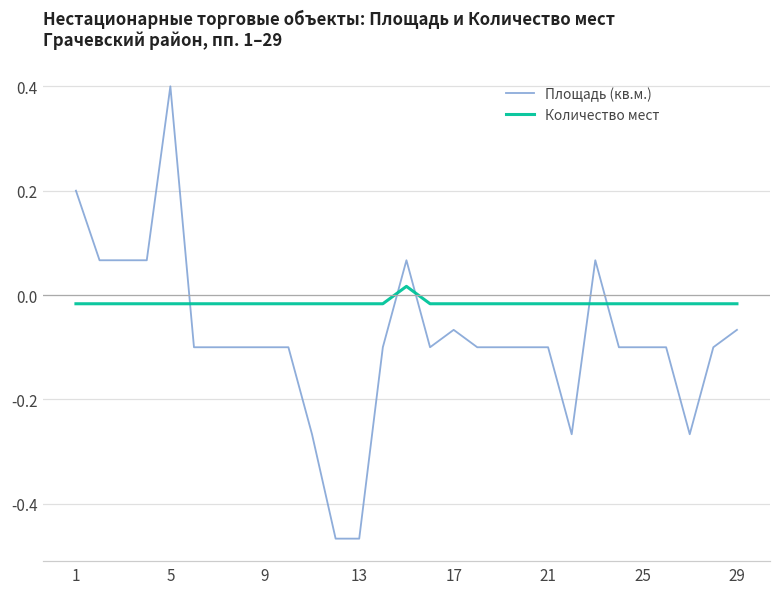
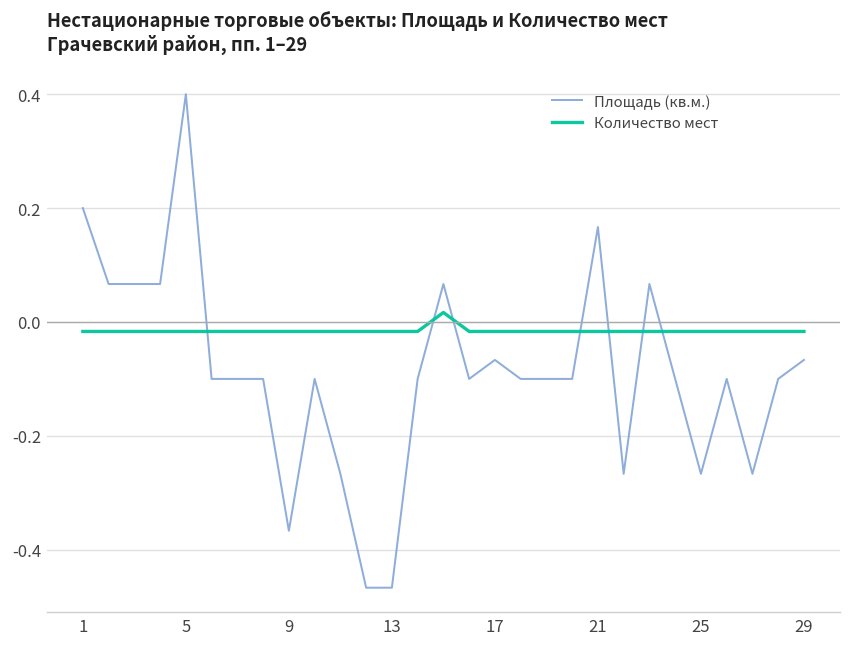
Площадь (кв.м.), 9: -0.10 -> -0.37
Площадь (кв.м.), 21: -0.10 -> 0.17
Площадь (кв.м.), 25: -0.10 -> -0.27
